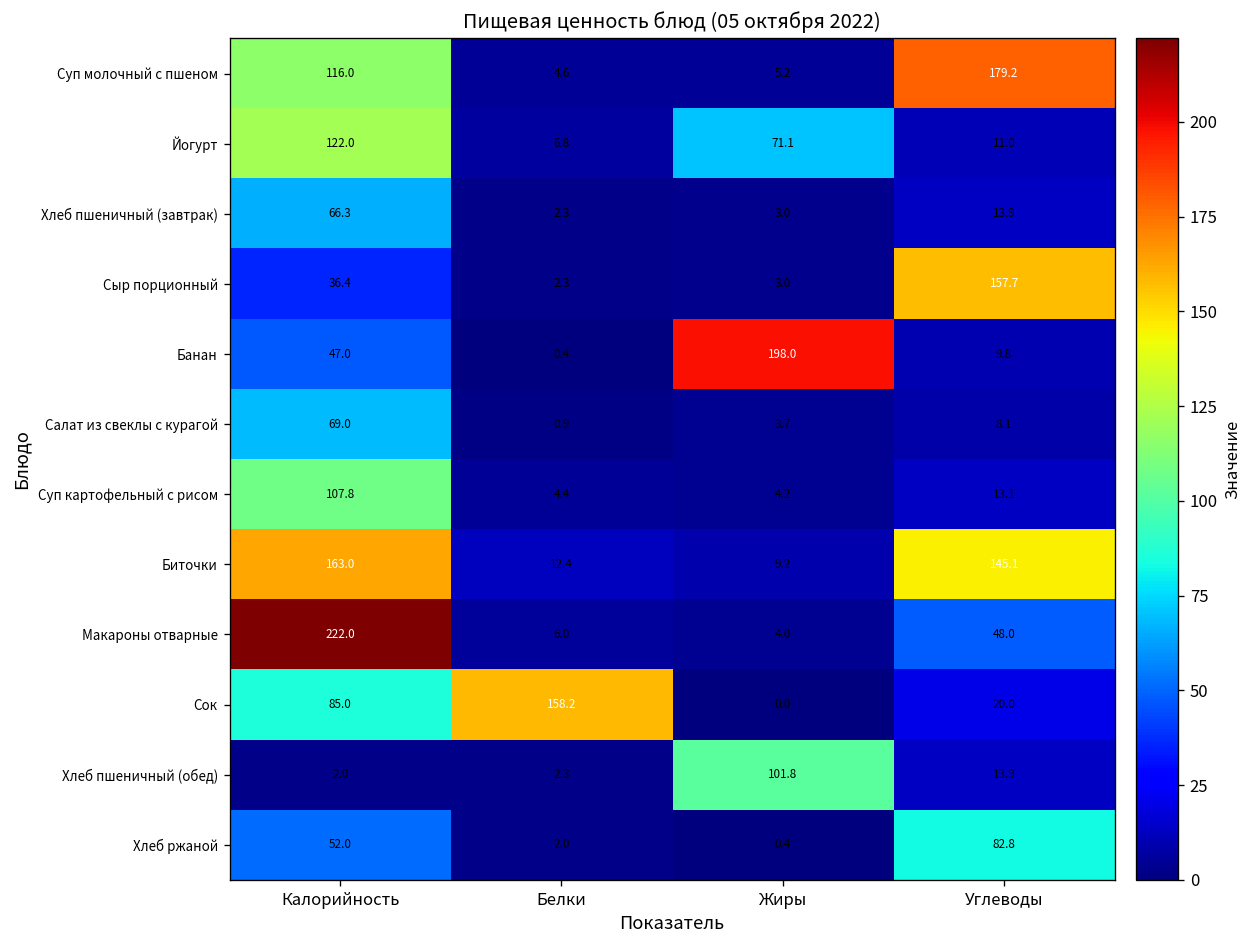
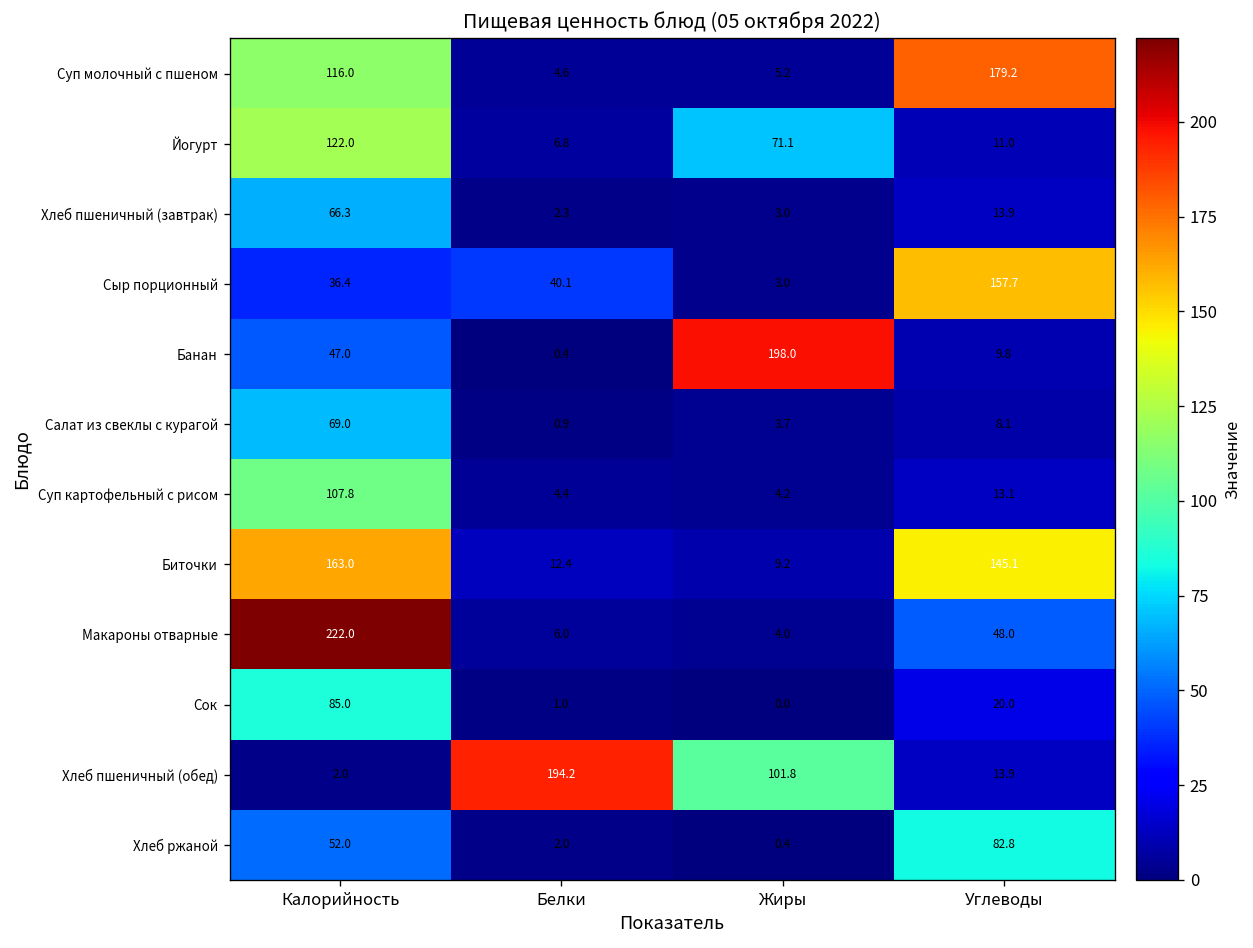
Сыр порционный, Белки: 2.3 -> 40.1
Сок, Белки: 158.2 -> 1.0
Хлеб пшеничный (обед), Белки: 2.3 -> 194.2
